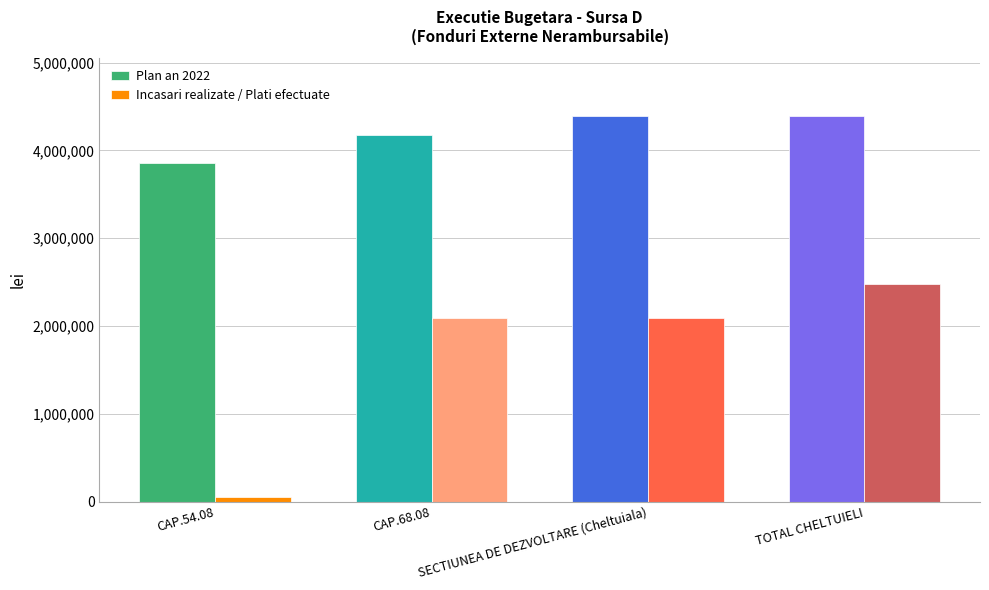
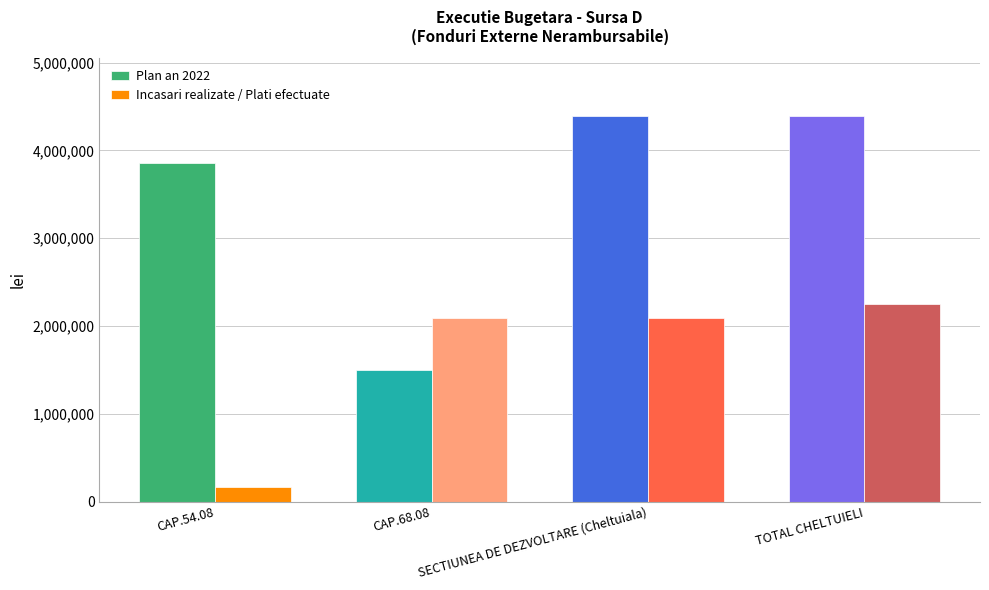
Incasari realizate / Plati efectuate, CAP.54.08: 100,000 -> 200,000
Plan an 2022, CAP.68.08: 4,200,000 -> 1,500,000
Incasari realizate / Plati efectuate, TOTAL CHELTUIELI: 2,500,000 -> 2,300,000
